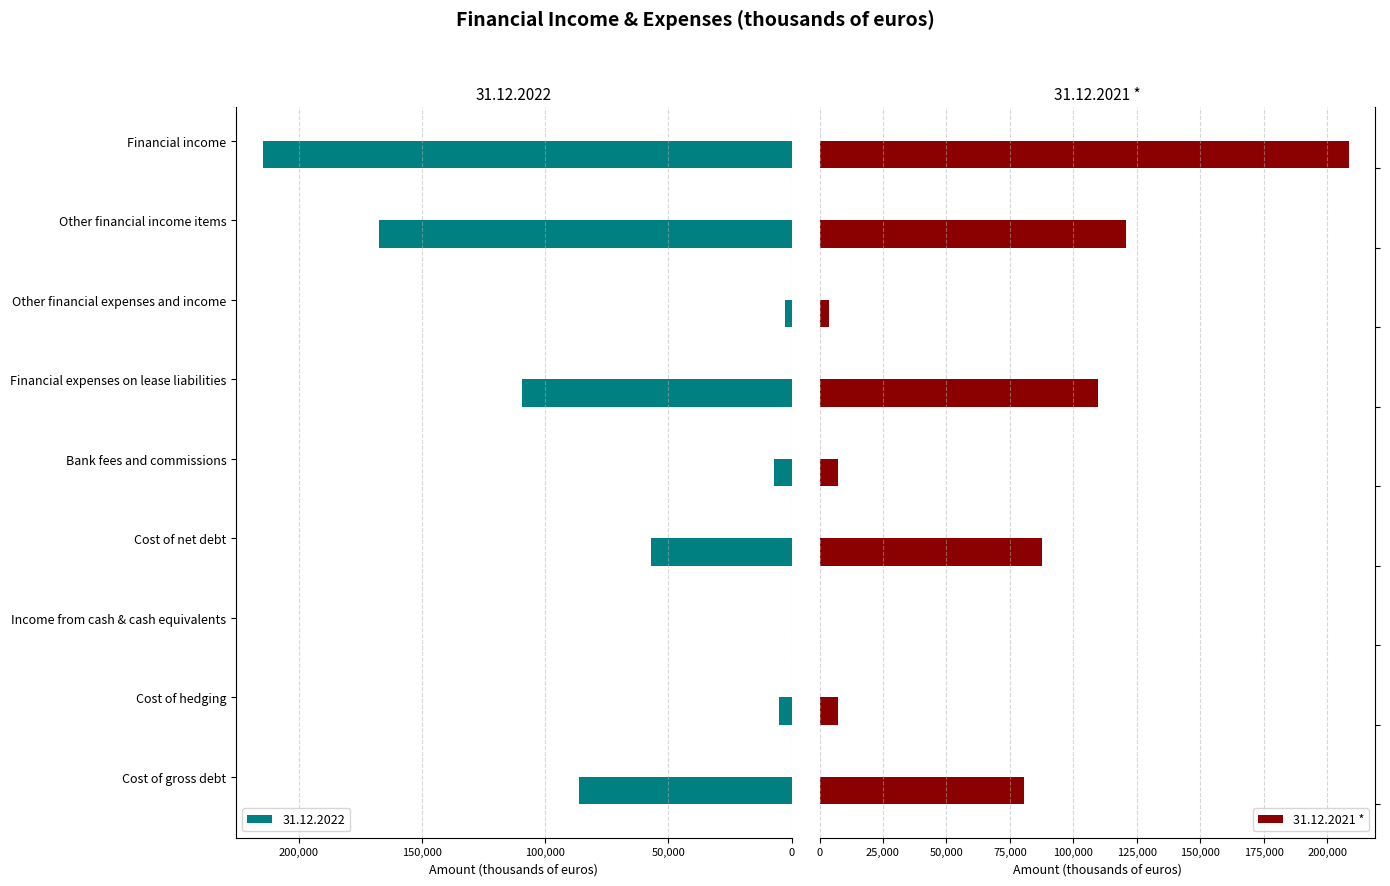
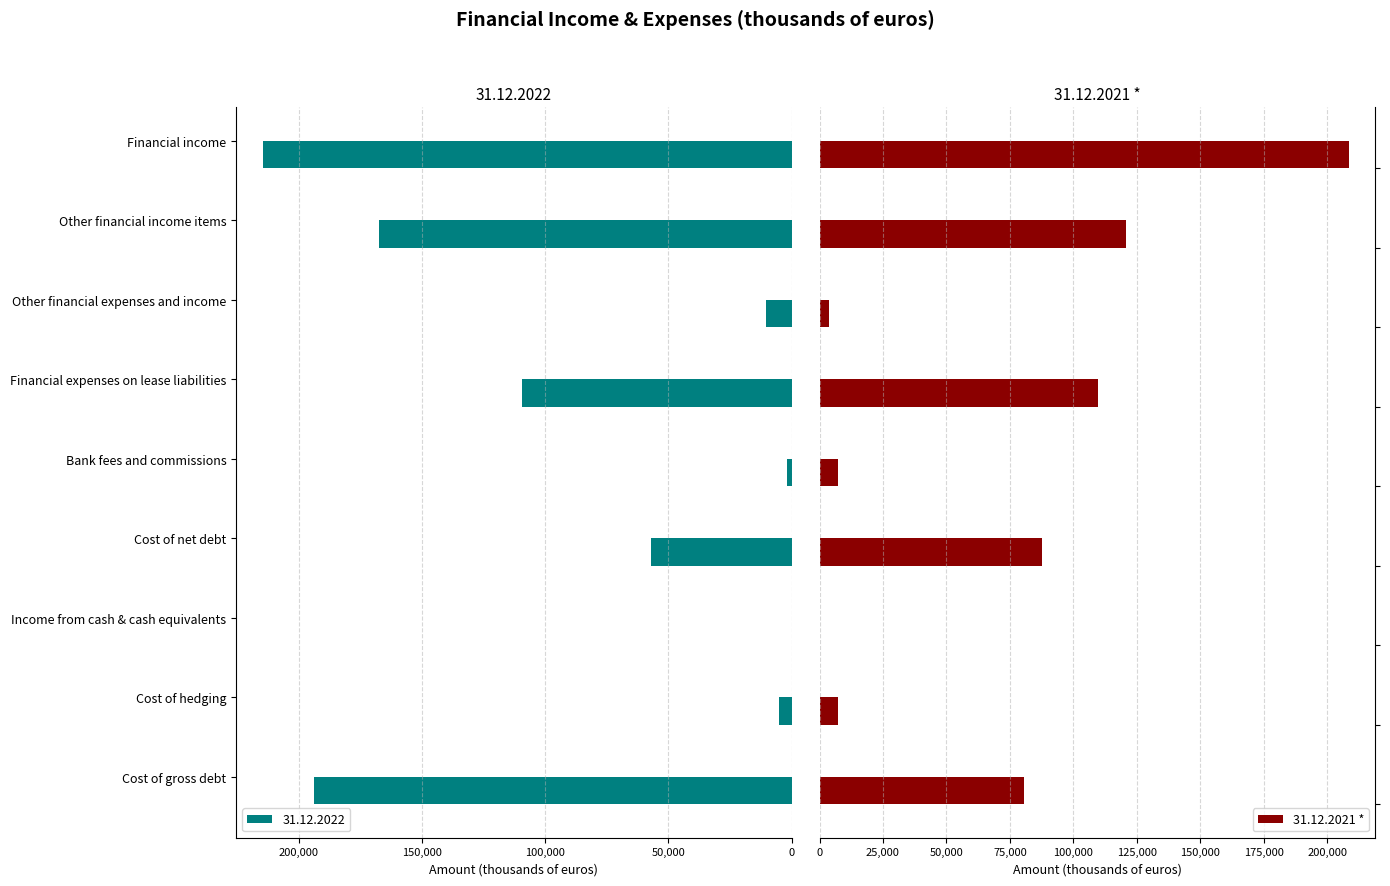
31.12.2022, Other financial expenses and income: 3,000 -> 11,000
31.12.2022, Bank fees and commissions: 7,000 -> 2,000
31.12.2022, Cost of gross debt: 86,000 -> 194,000
